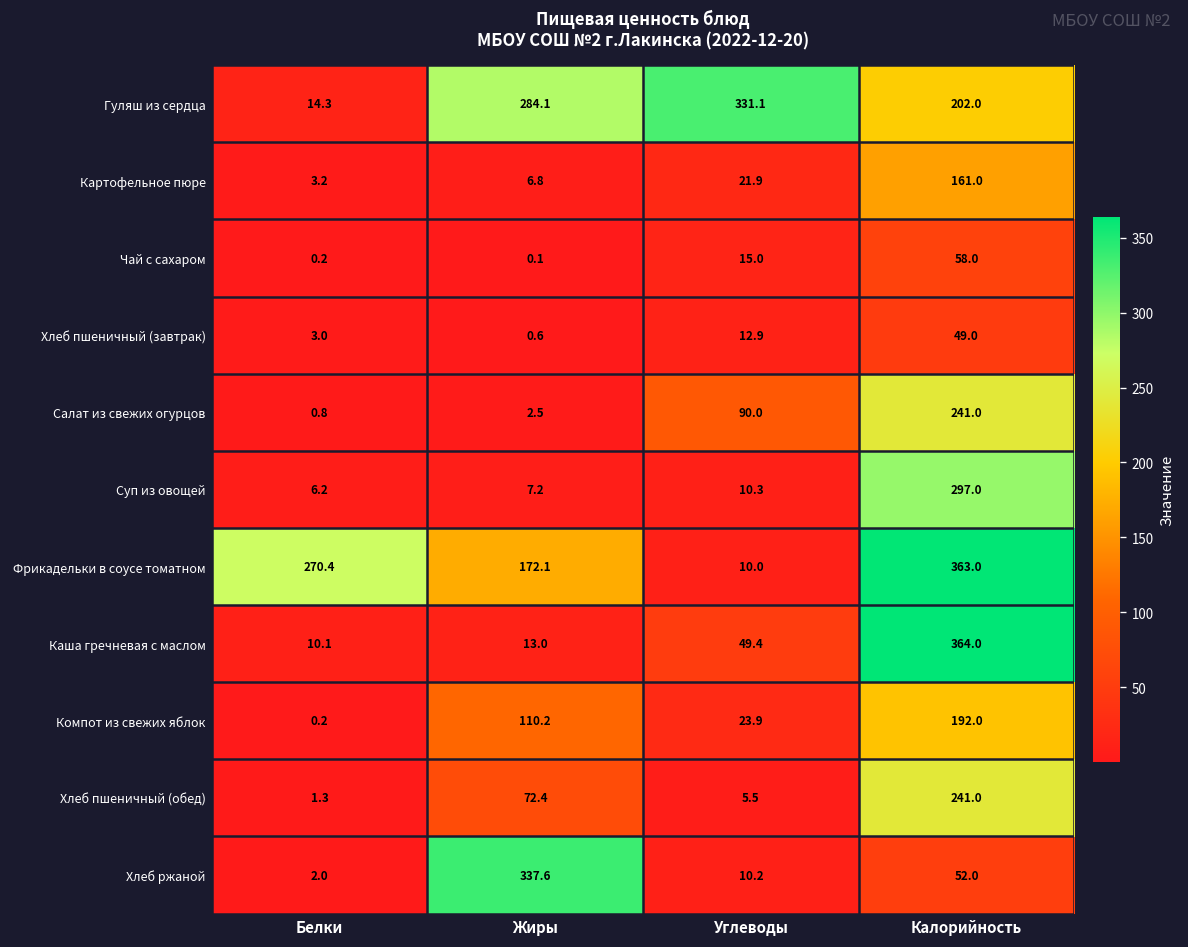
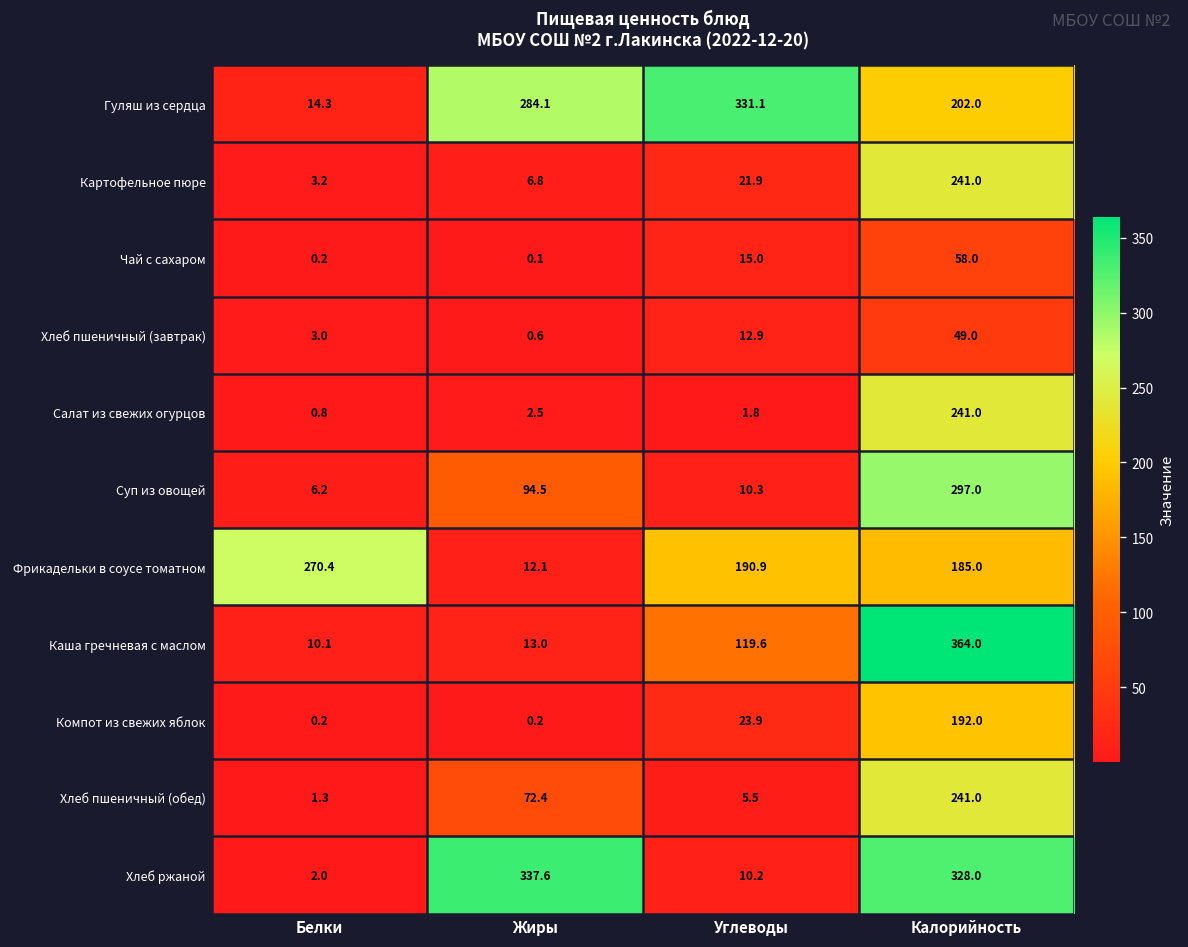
Картофельное пюре, Калорийность: 161.0 -> 241.0
Салат из свежих огурцов, Углеводы: 90.0 -> 1.8
Суп из овощей, Жиры: 7.2 -> 94.5
Фрикадельки в соусе томатном, Жиры: 172.1 -> 12.1
Фрикадельки в соусе томатном, Углеводы: 10.0 -> 190.9
Фрикадельки в соусе томатном, Калорийность: 363.0 -> 185.0
Каша гречневая с маслом, Углеводы: 49.4 -> 119.6
Компот из свежих яблок, Жиры: 110.2 -> 0.2
Хлеб ржаной, Калорийность: 52.0 -> 328.0
